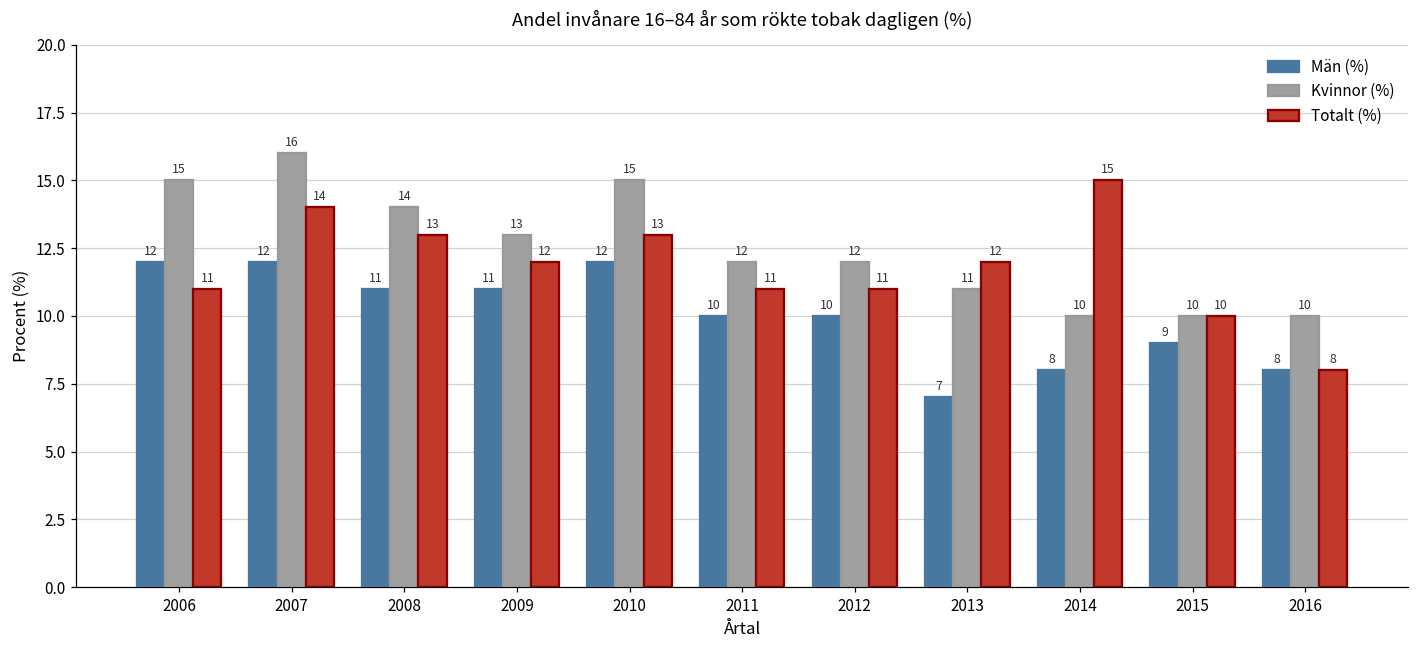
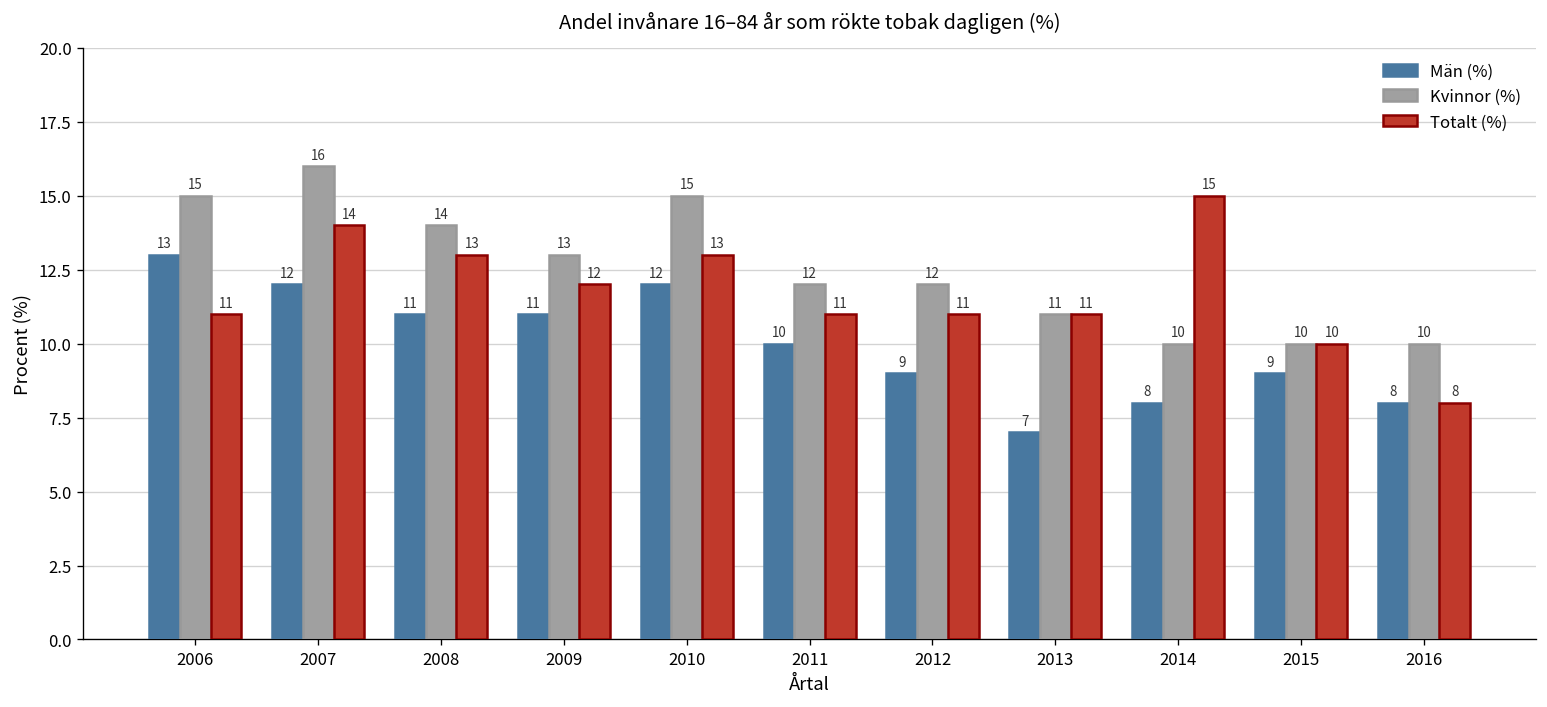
Män (%), 2006: 12 -> 13
Män (%), 2012: 10 -> 9
Totalt (%), 2013: 12 -> 11
